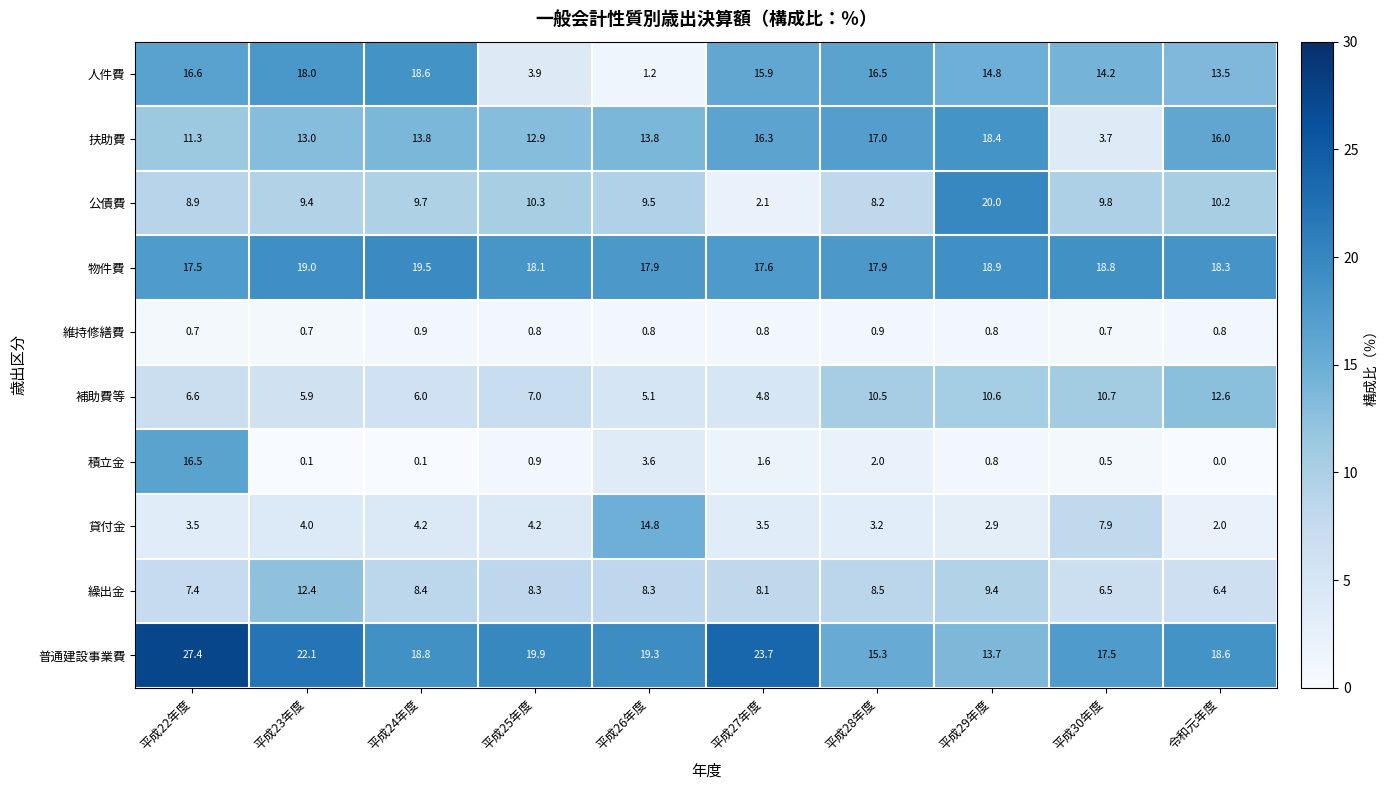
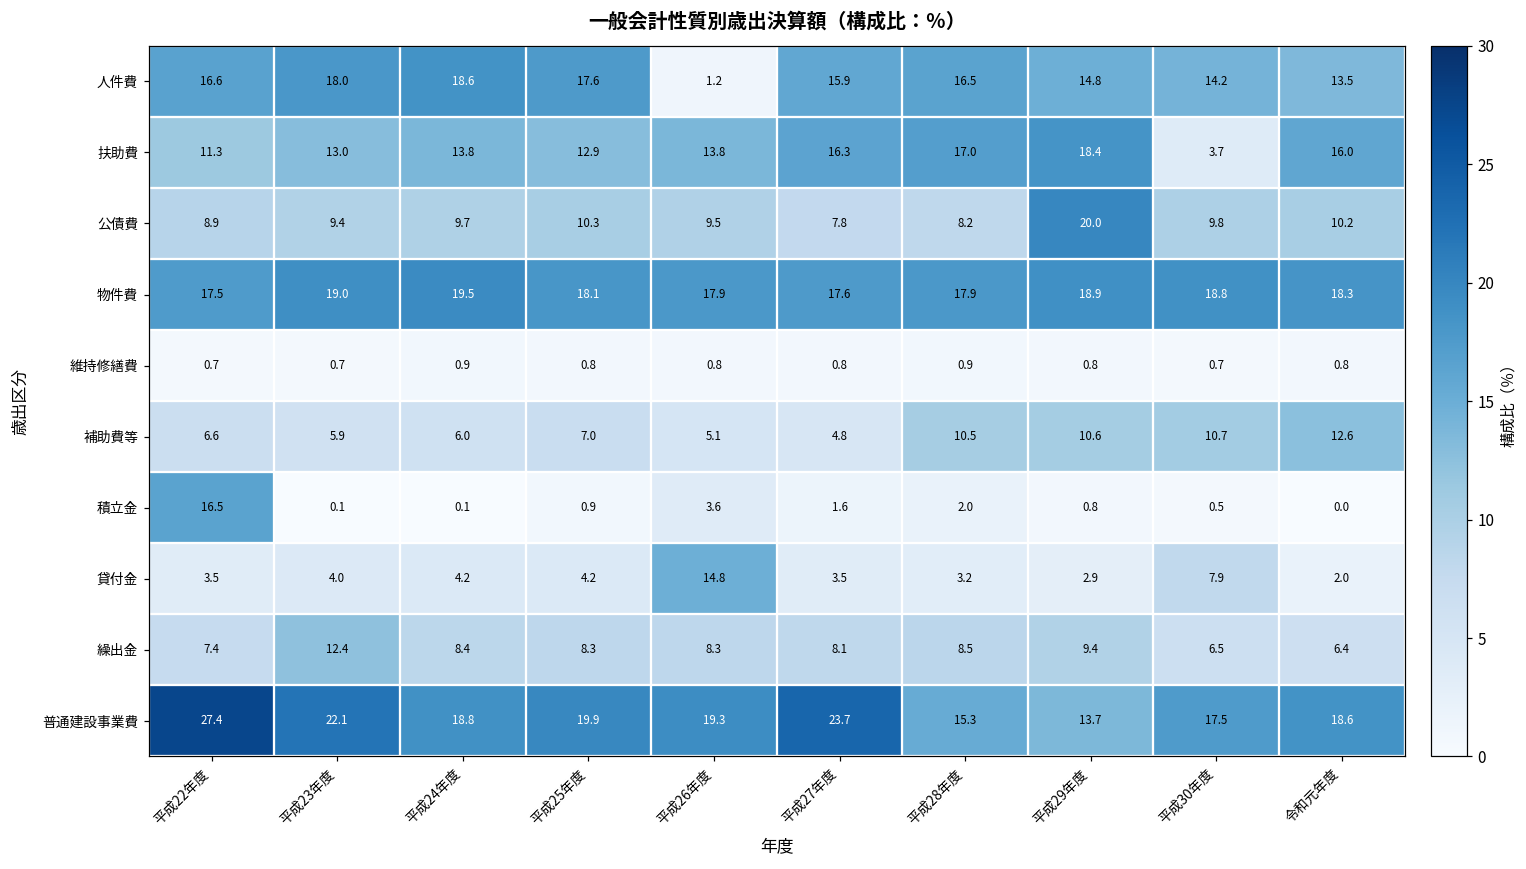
人件費, 平成25年度: 3.9 -> 17.6
公債費, 平成27年度: 2.1 -> 7.8
